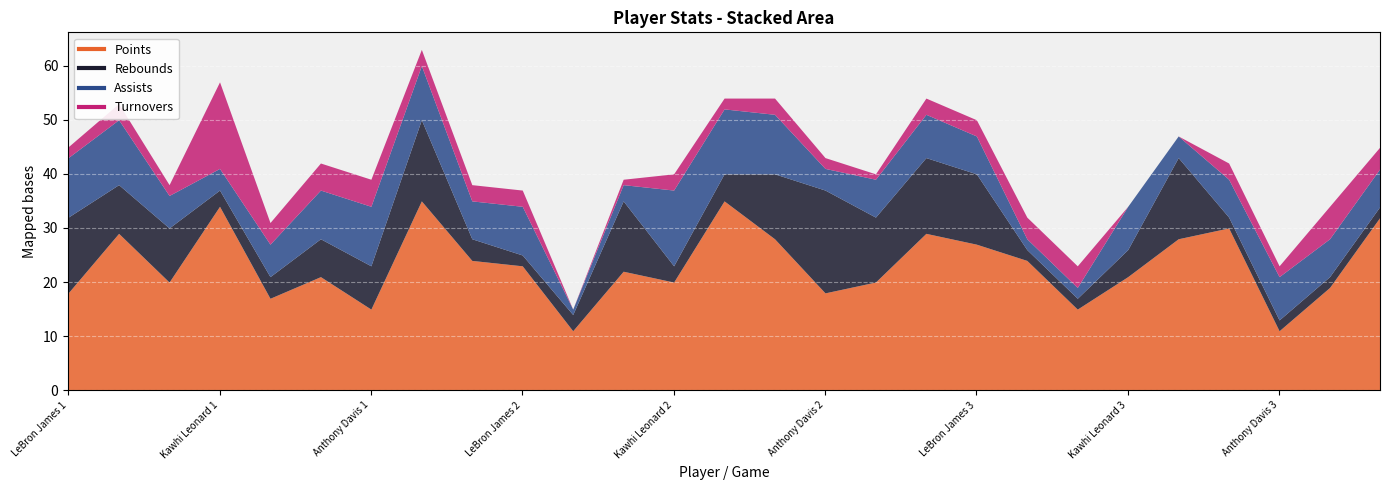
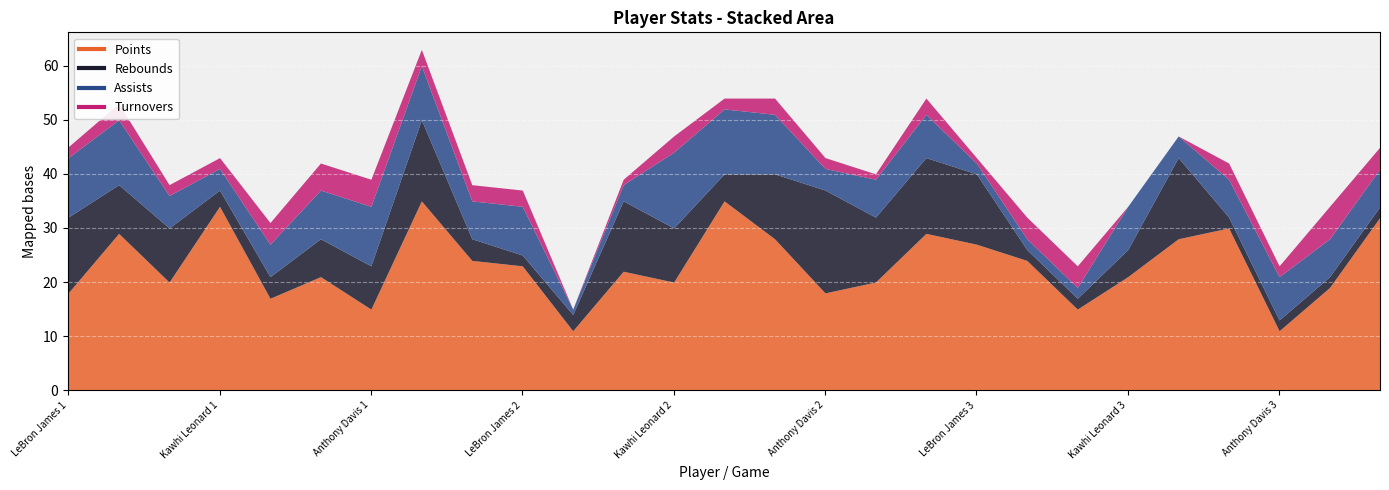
Turnovers, Kawhi Leonard 1: 16 -> 2
Rebounds, Kawhi Leonard 2: 3 -> 10
Assists, LeBron James 3: 7 -> 2
Turnovers, LeBron James 3: 3 -> 1
